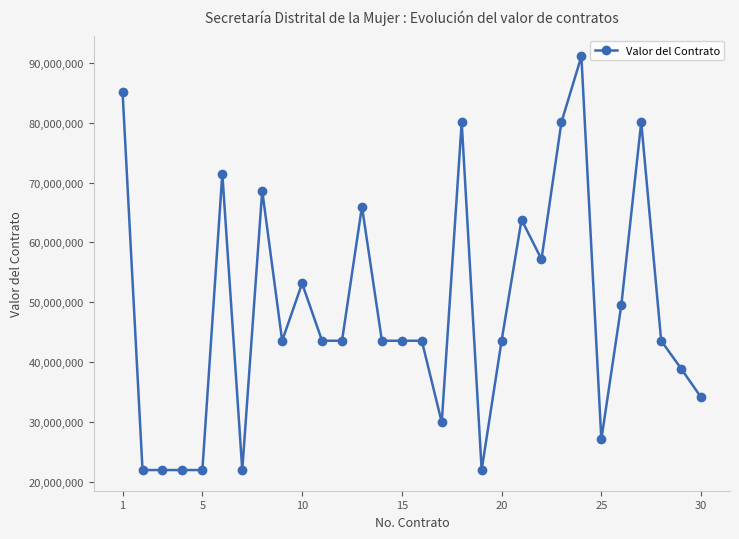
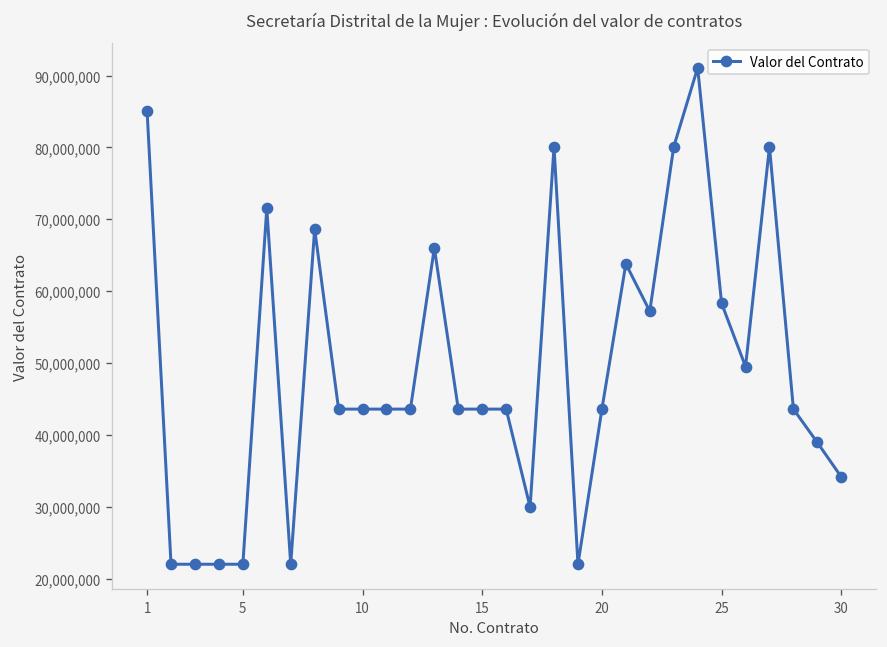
10: 53,000,000 -> 44,000,000
25: 27,000,000 -> 58,000,000
